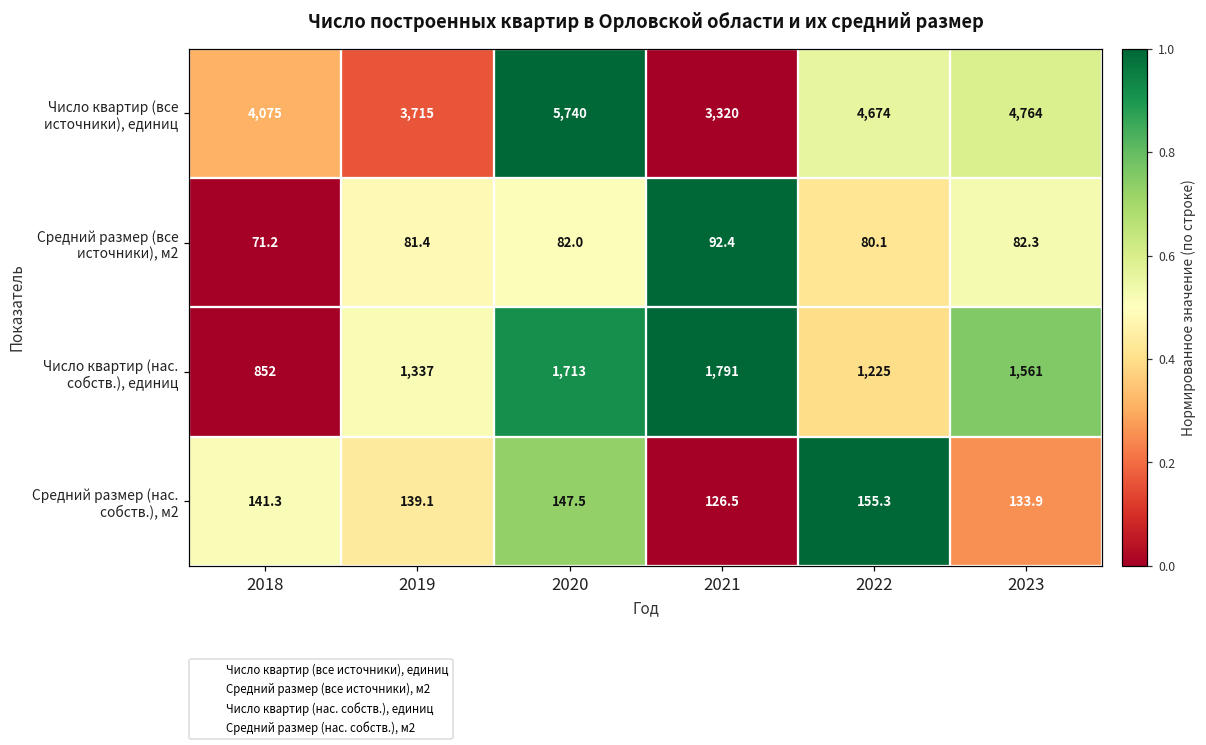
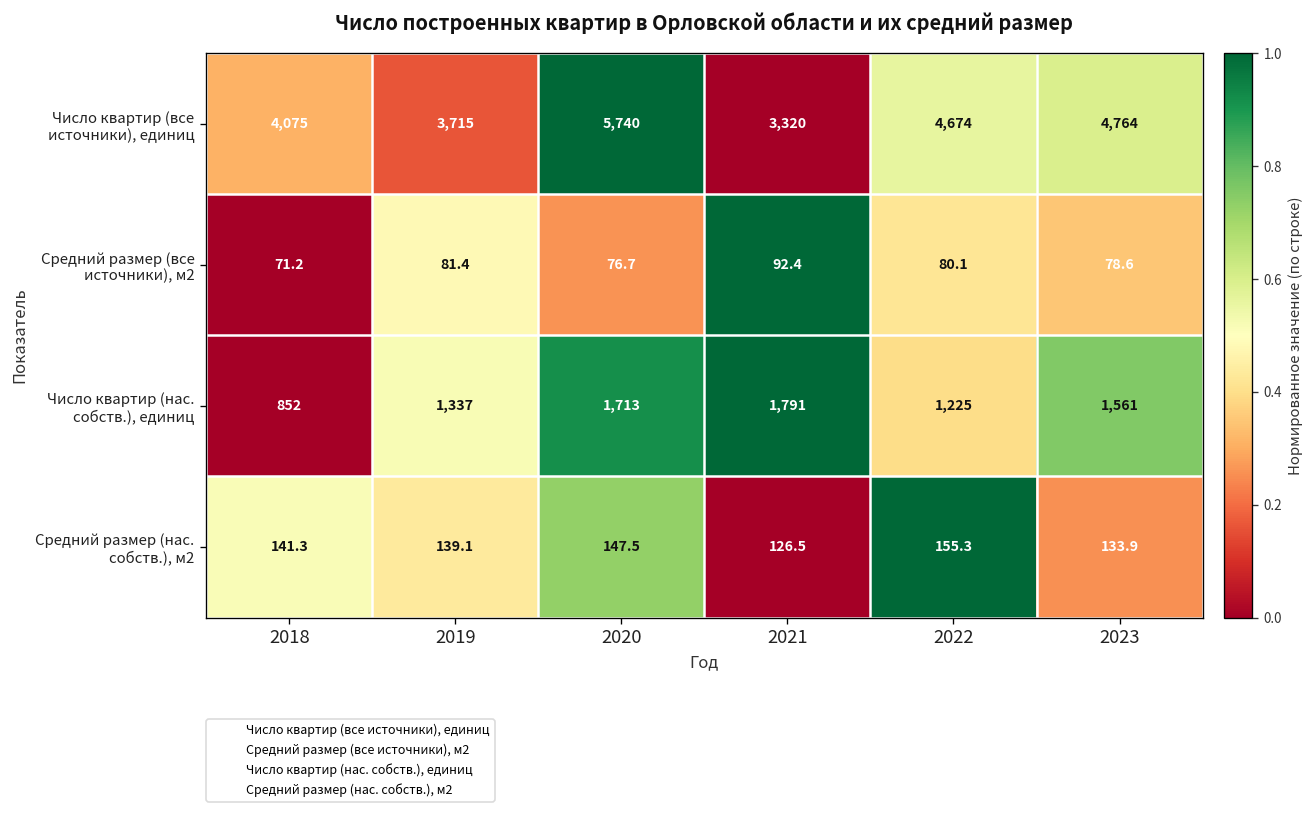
Средний размер (все источники), м2, 2020: 82.0 -> 76.7
Средний размер (все источники), м2, 2023: 82.3 -> 78.6
